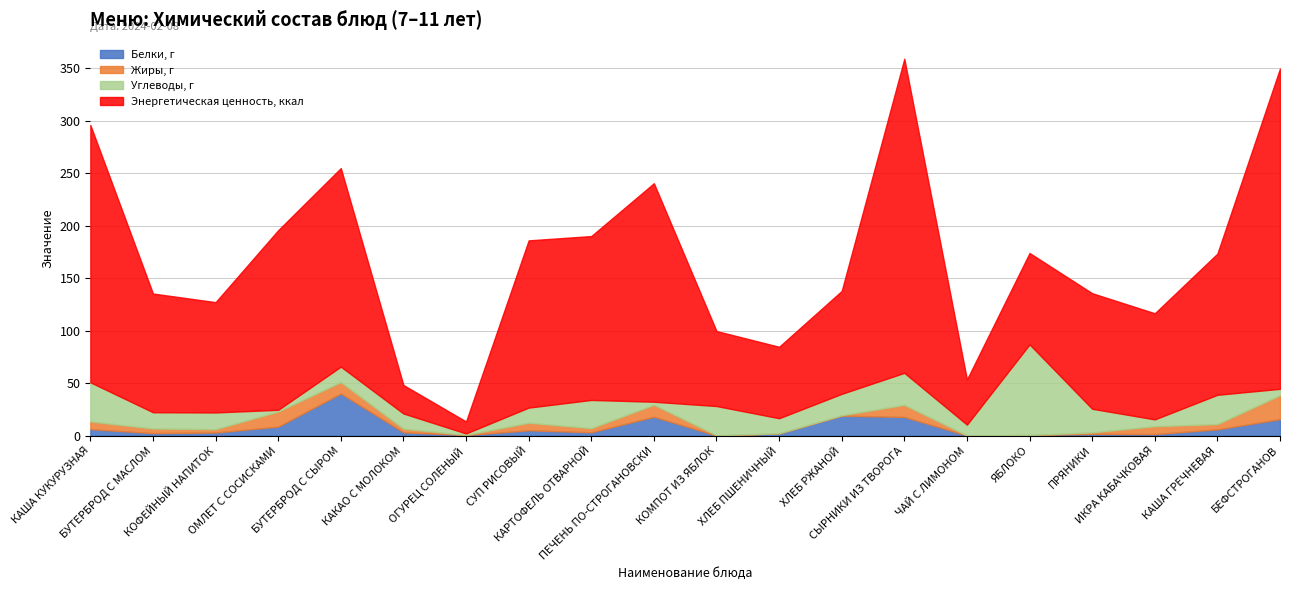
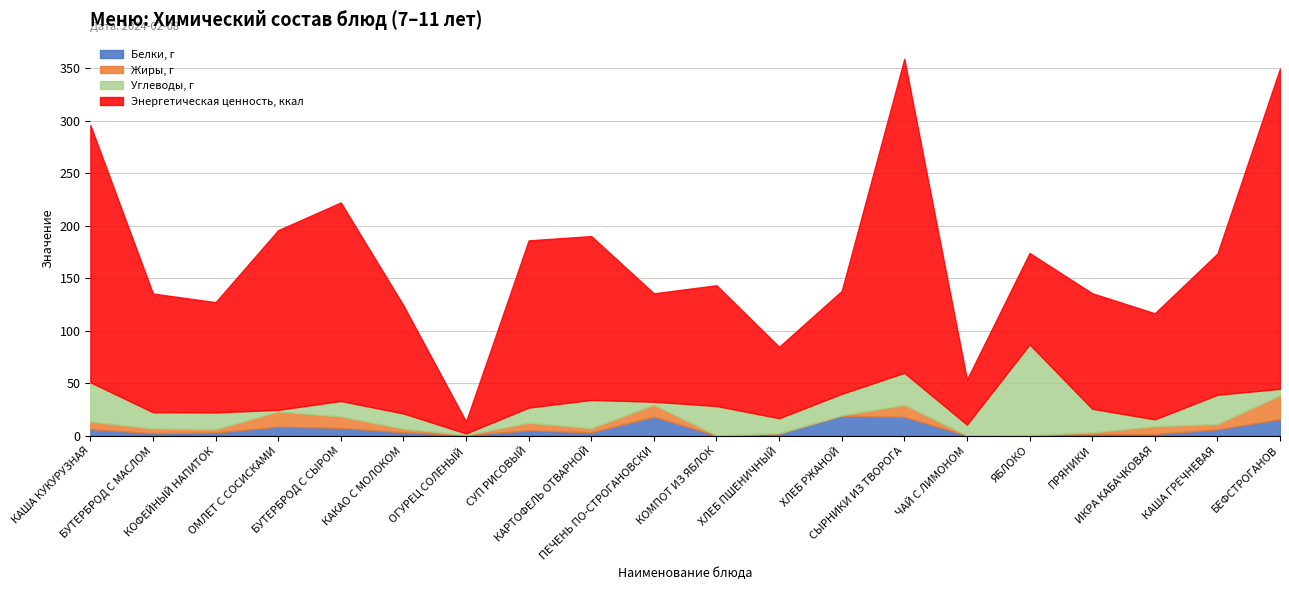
Белки, г, БУТЕРБРОД С СЫРОМ: 40 -> 8
Энергетическая ценность, ккал, КАКАО С МОЛОКОМ: 27 -> 103
Энергетическая ценность, ккал, ПЕЧЕНЬ ПО-СТРОГАНОВСКИ: 208 -> 103
Энергетическая ценность, ккал, КОМПОТ ИЗ ЯБЛОК: 71 -> 115
